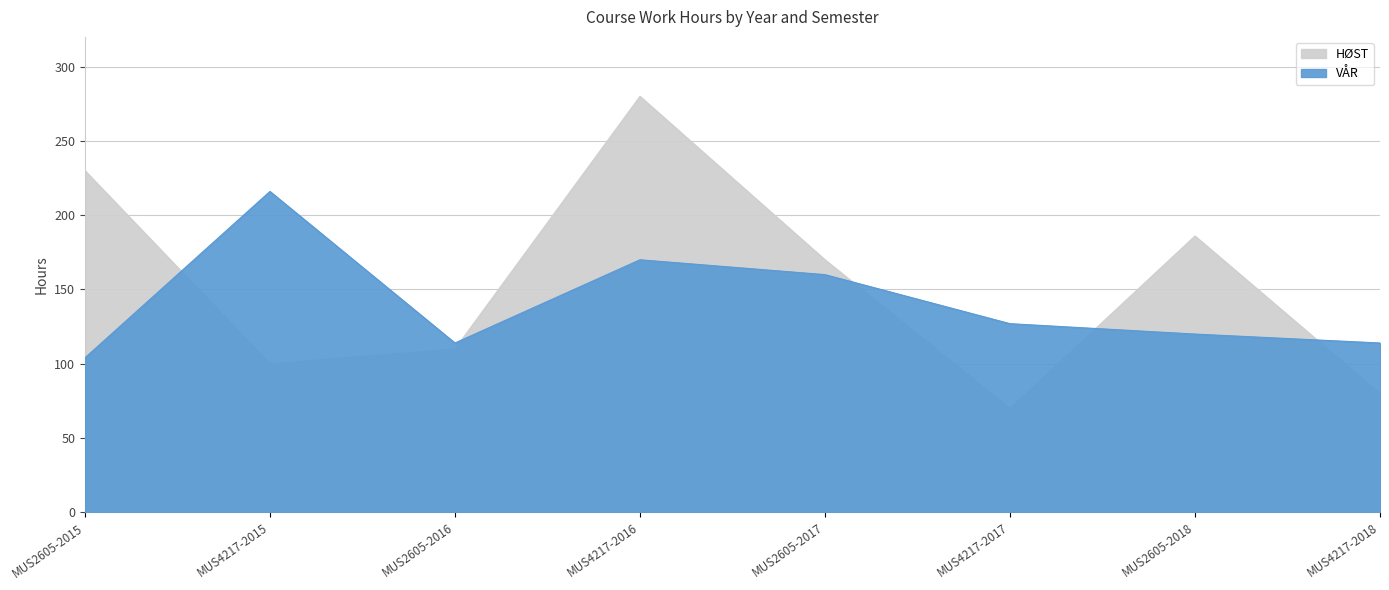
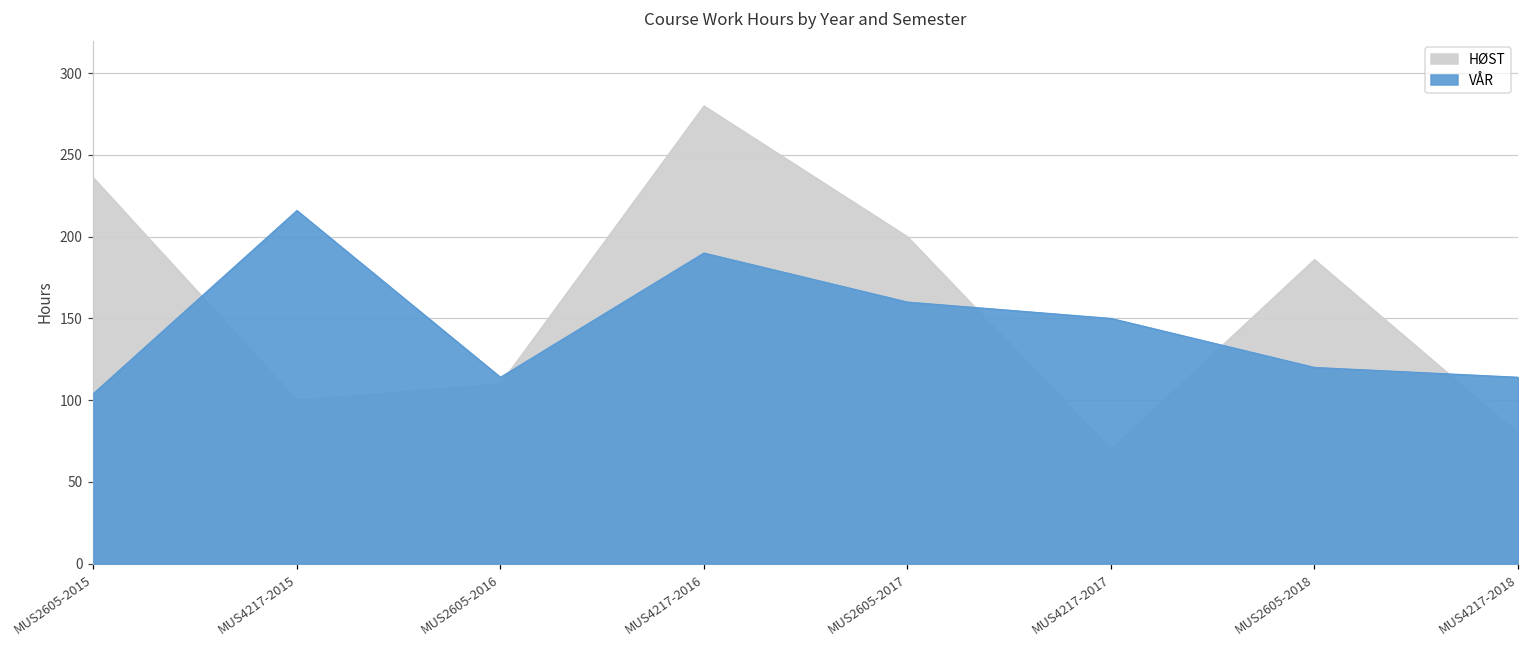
HØST, MUS2605-2015: 230 -> 236
VÅR, MUS4217-2016: 170 -> 190
HØST, MUS2605-2017: 170 -> 200
VÅR, MUS4217-2017: 127 -> 150
